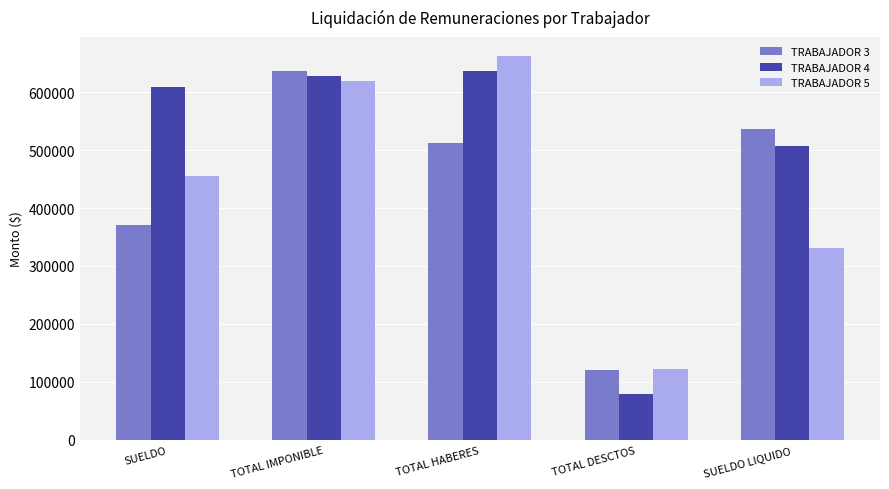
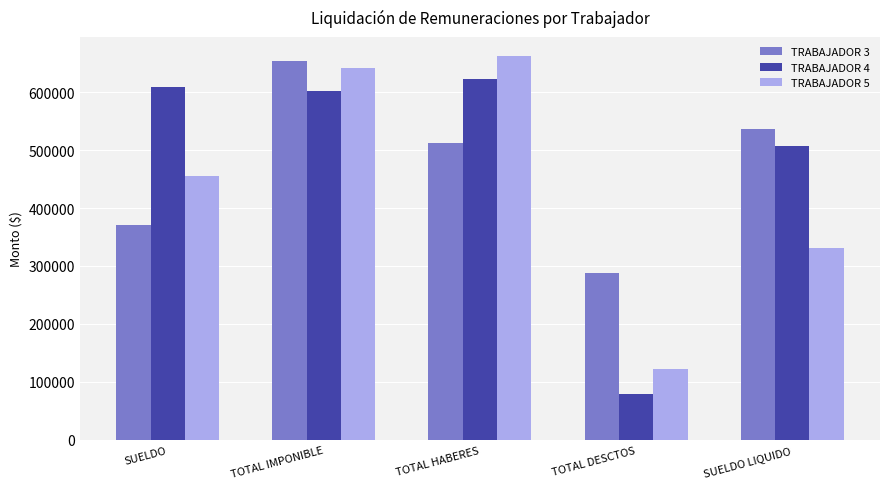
TRABAJADOR 3, TOTAL IMPONIBLE: 640000 -> 650000
TRABAJADOR 4, TOTAL IMPONIBLE: 630000 -> 600000
TRABAJADOR 5, TOTAL IMPONIBLE: 620000 -> 640000
TRABAJADOR 4, TOTAL HABERES: 640000 -> 620000
TRABAJADOR 3, TOTAL DESCTOS: 120000 -> 290000
